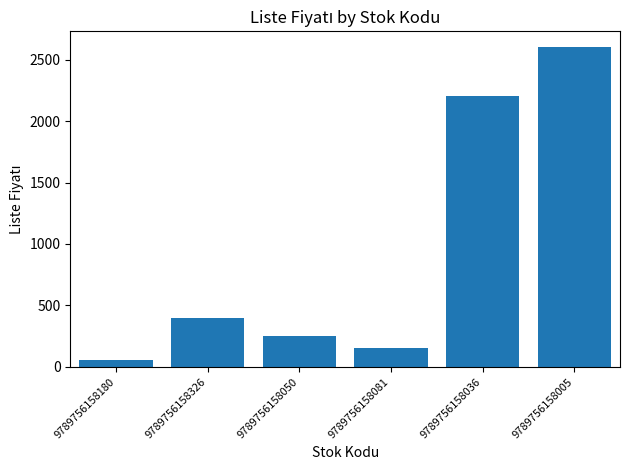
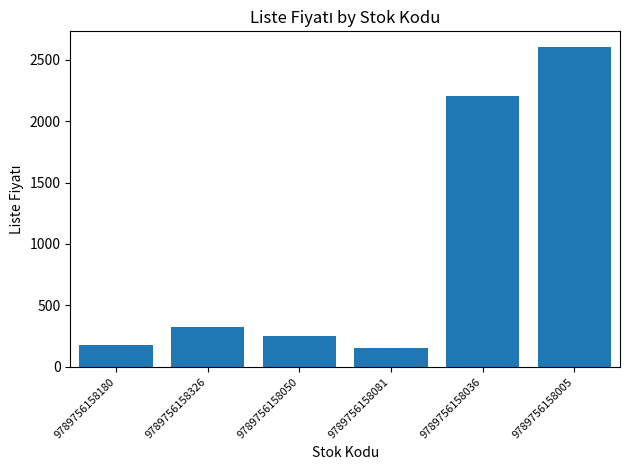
9789756158180: 50 -> 180
9789756158326: 400 -> 330
